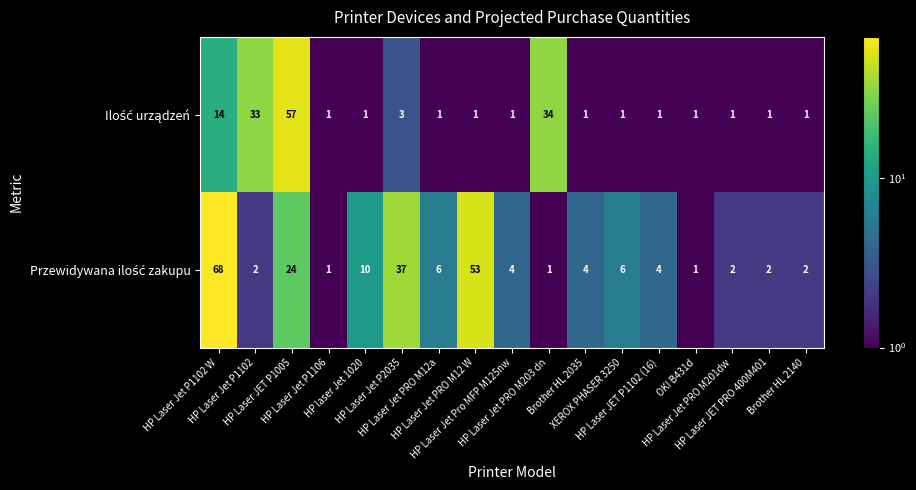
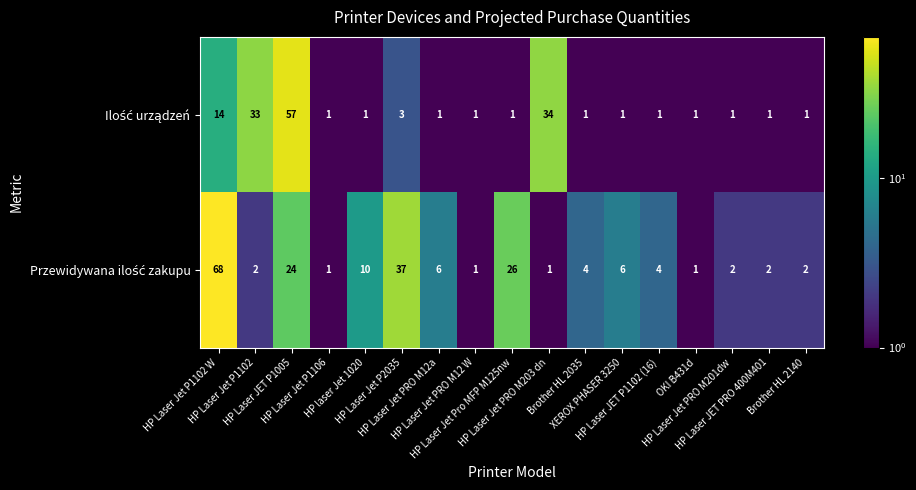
Przewidywana ilość zakupu, HP Laser Jet PRO M12 W: 53 -> 1
Przewidywana ilość zakupu, HP Laser Jet Pro MFP M125nw: 4 -> 26
